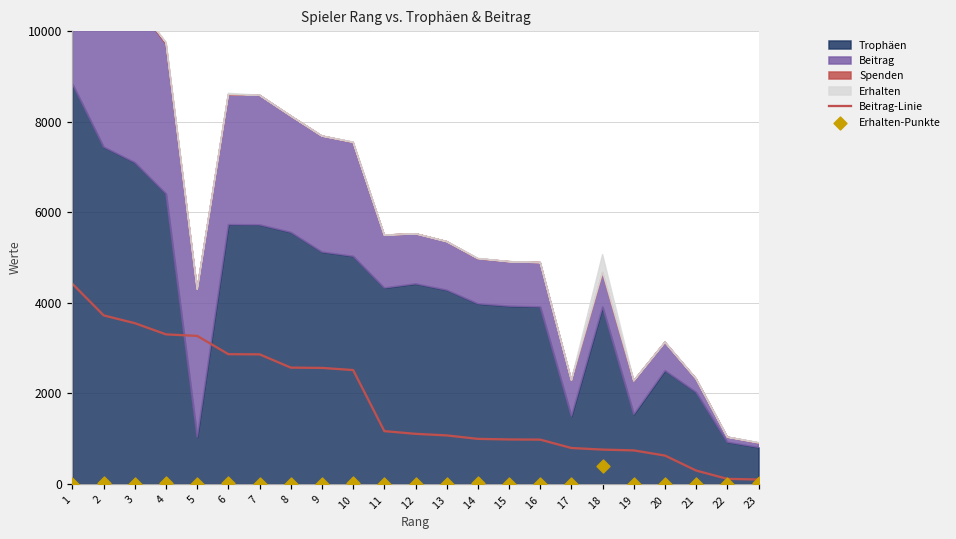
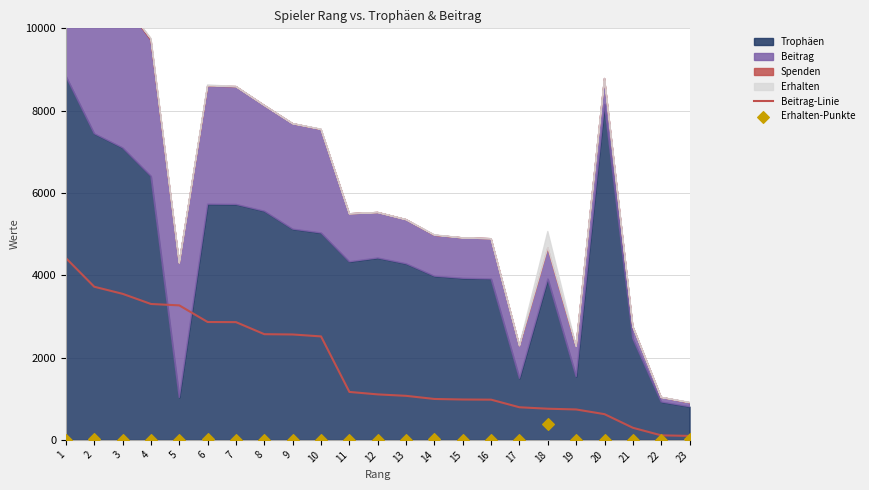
Trophäen, 20: 2500 -> 8200
Trophäen, 21: 2000 -> 2500
